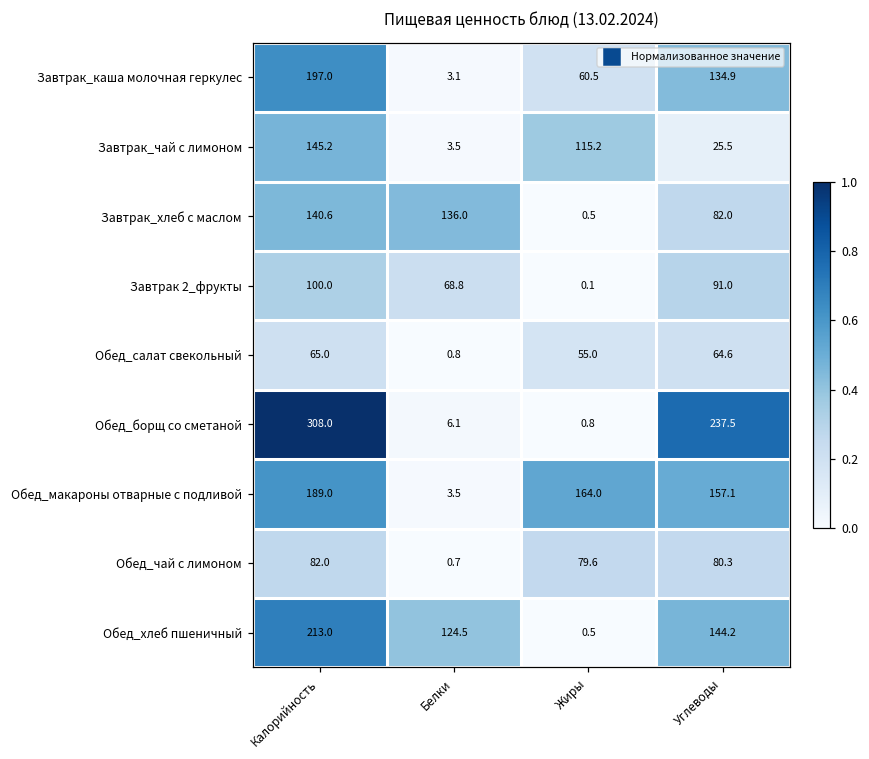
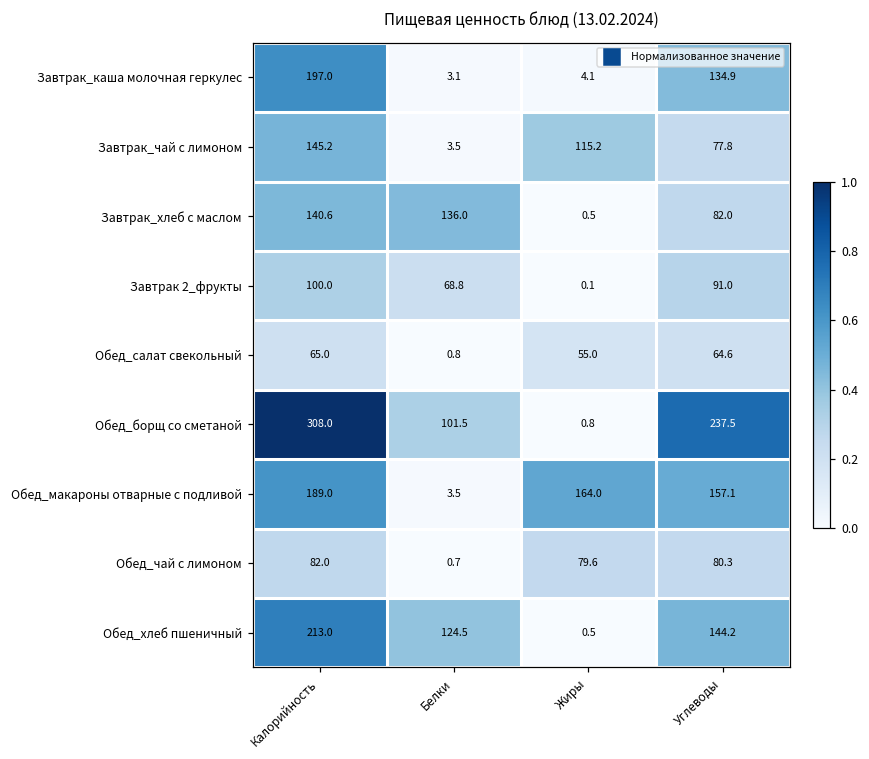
Завтрак_каша молочная геркулес, Жиры: 60.5 -> 4.1
Завтрак_чай с лимоном, Углеводы: 25.5 -> 77.8
Обед_борщ со сметаной, Белки: 6.1 -> 101.5
